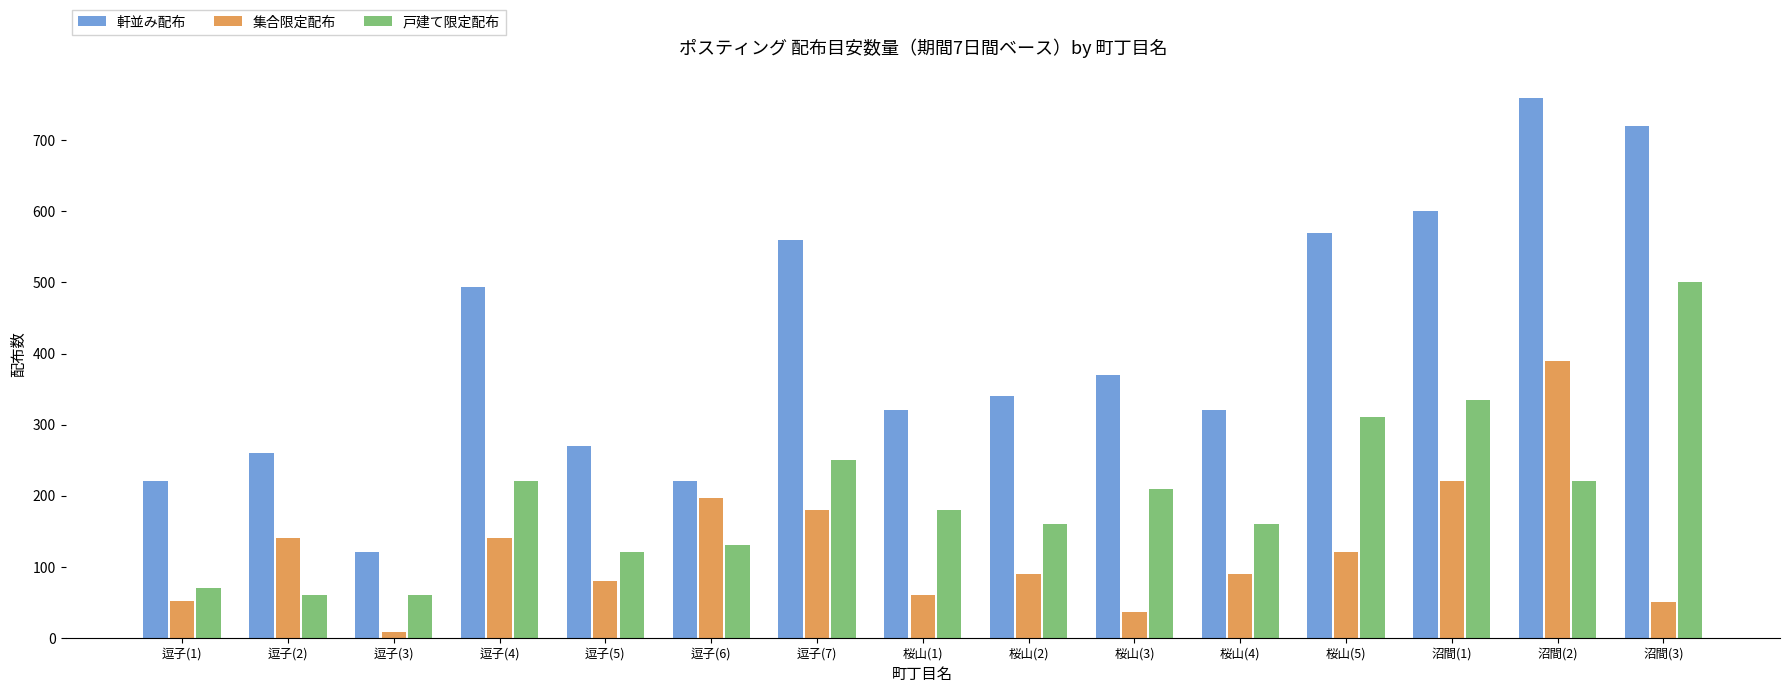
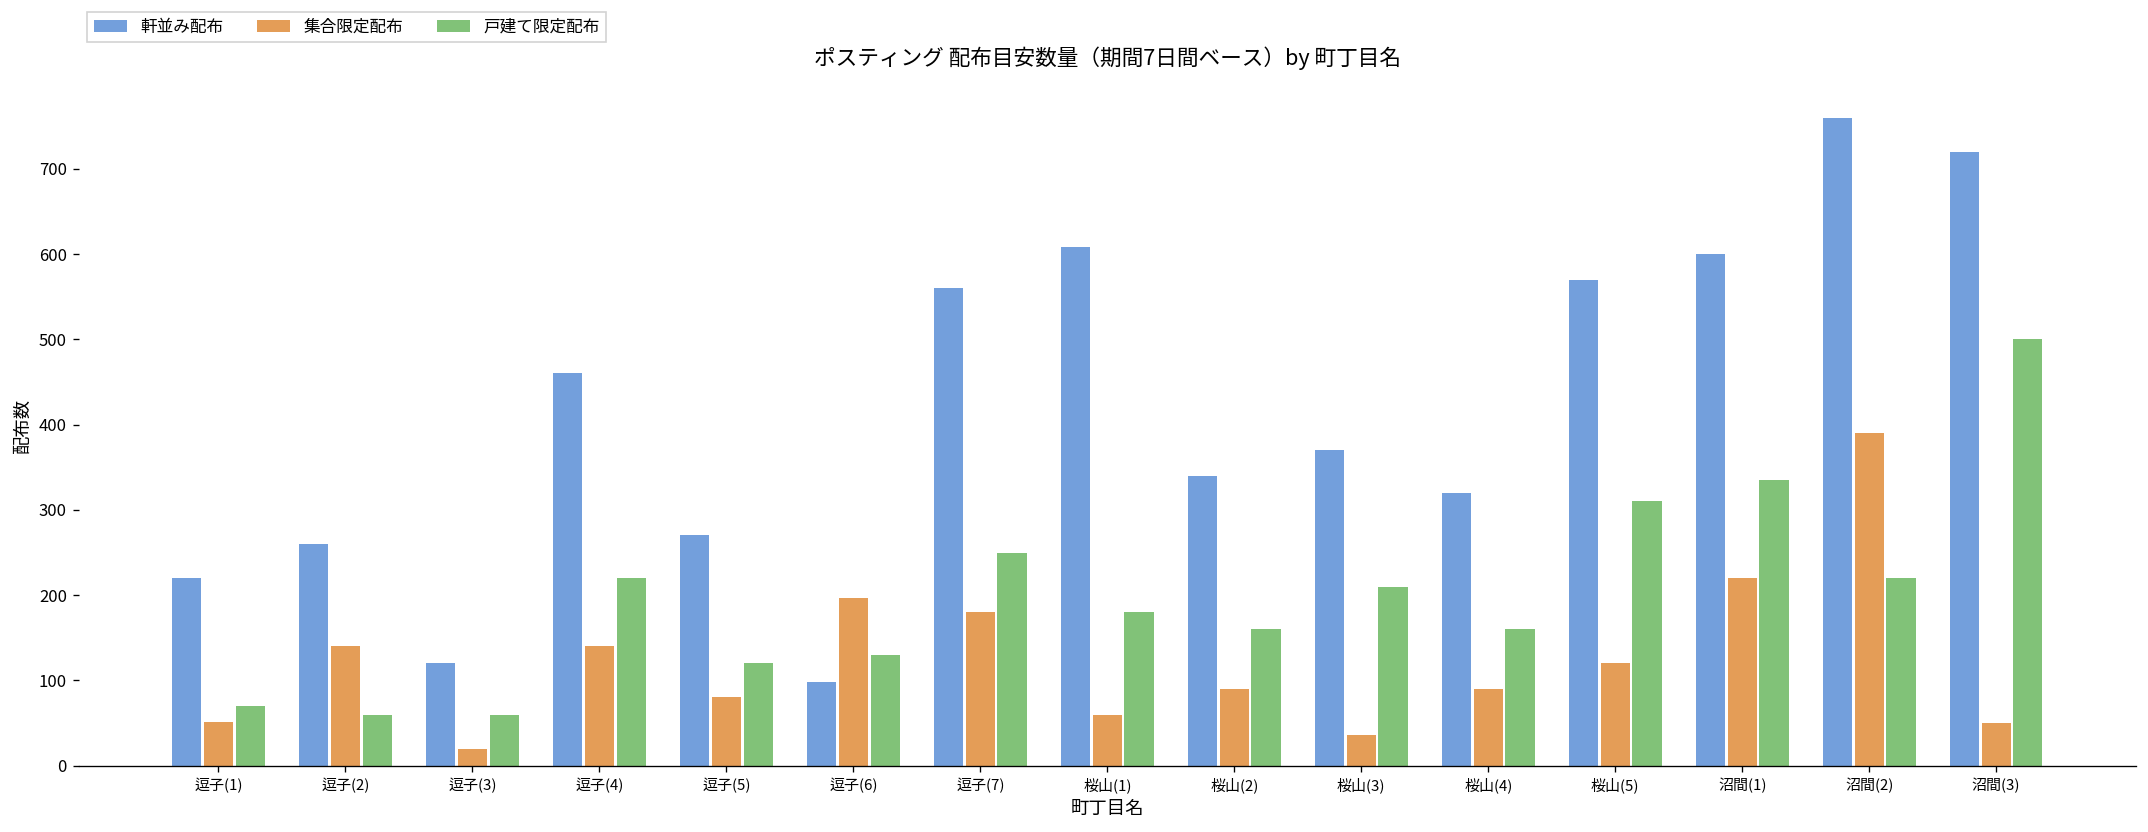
集合限定配布, 逗子(3): 10 -> 20
軒並み配布, 逗子(4): 490 -> 460
軒並み配布, 逗子(6): 220 -> 100
軒並み配布, 桜山(1): 320 -> 610
